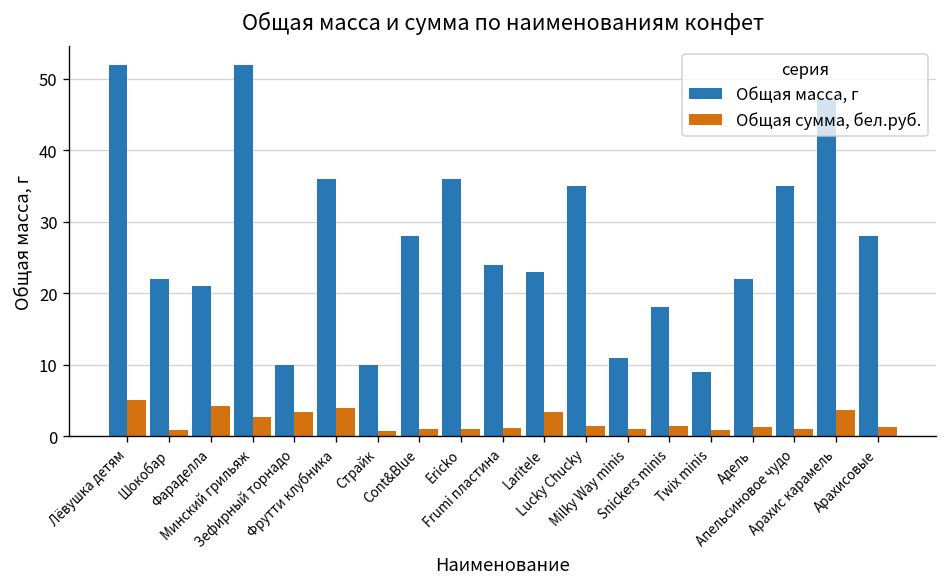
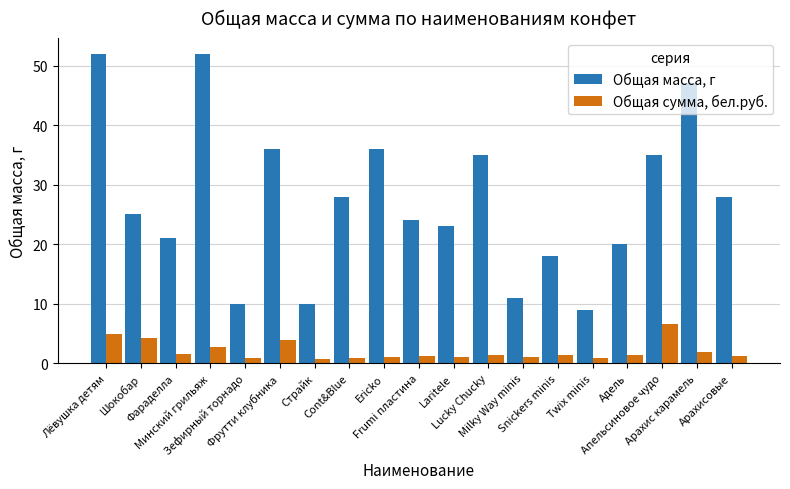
Общая масса, г, Шокобар: 22 -> 25
Общая сумма, бел.руб., Шокобар: 1 -> 4
Общая сумма, бел.руб., Фараделла: 4 -> 2
Общая сумма, бел.руб., Зефирный торнадо: 3 -> 1
Общая сумма, бел.руб., Laritele: 3 -> 1
Общая масса, г, Адель: 22 -> 20
Общая сумма, бел.руб., Апельсиновое чудо: 1 -> 7
Общая сумма, бел.руб., Арахис карамель: 4 -> 2
